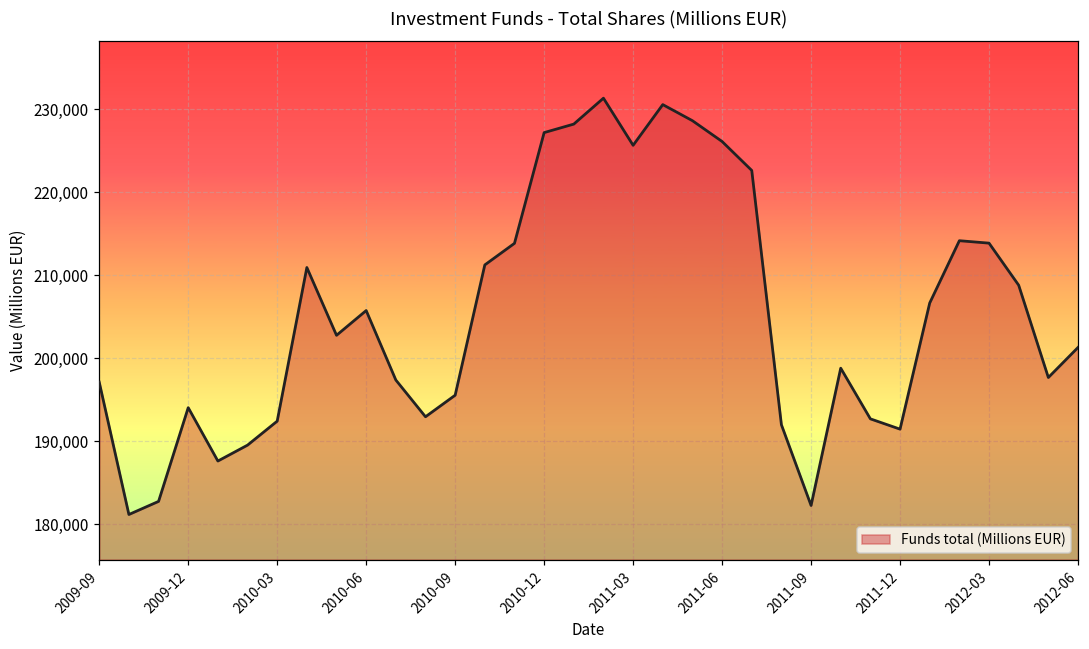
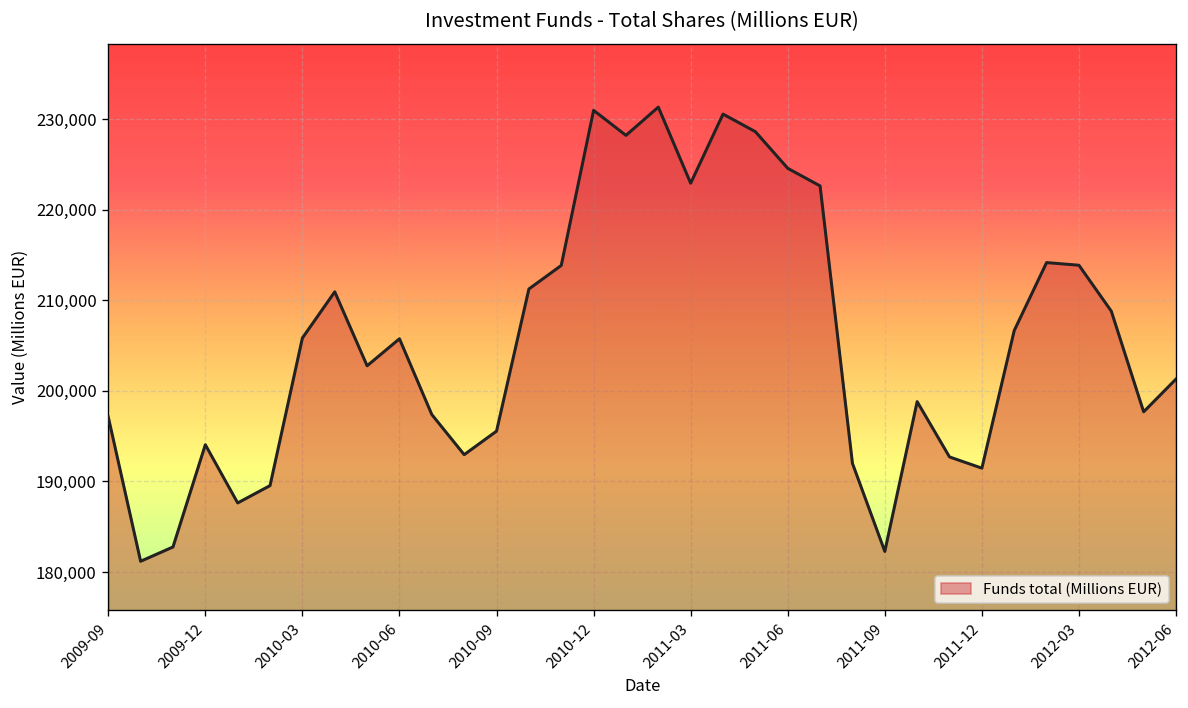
2010-03: 192,000 -> 206,000
2010-12: 227,000 -> 231,000
2011-03: 226,000 -> 223,000
2011-06: 226,000 -> 225,000
